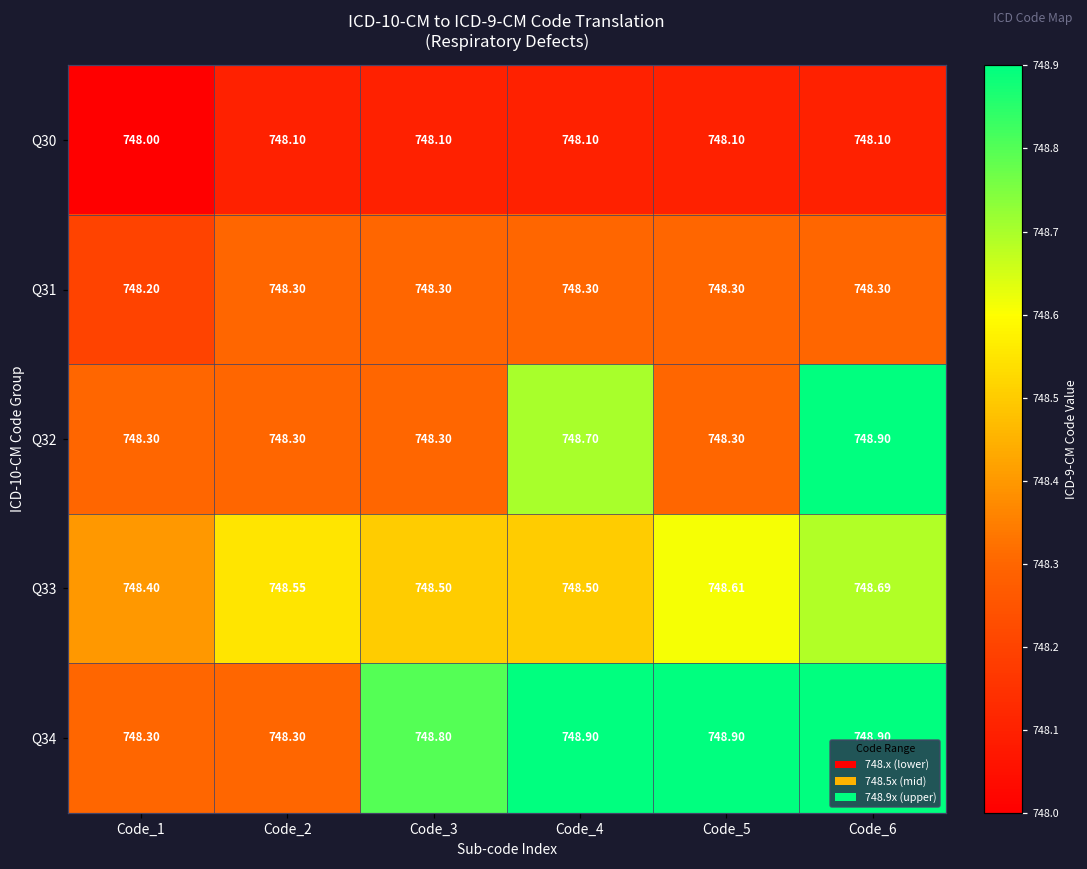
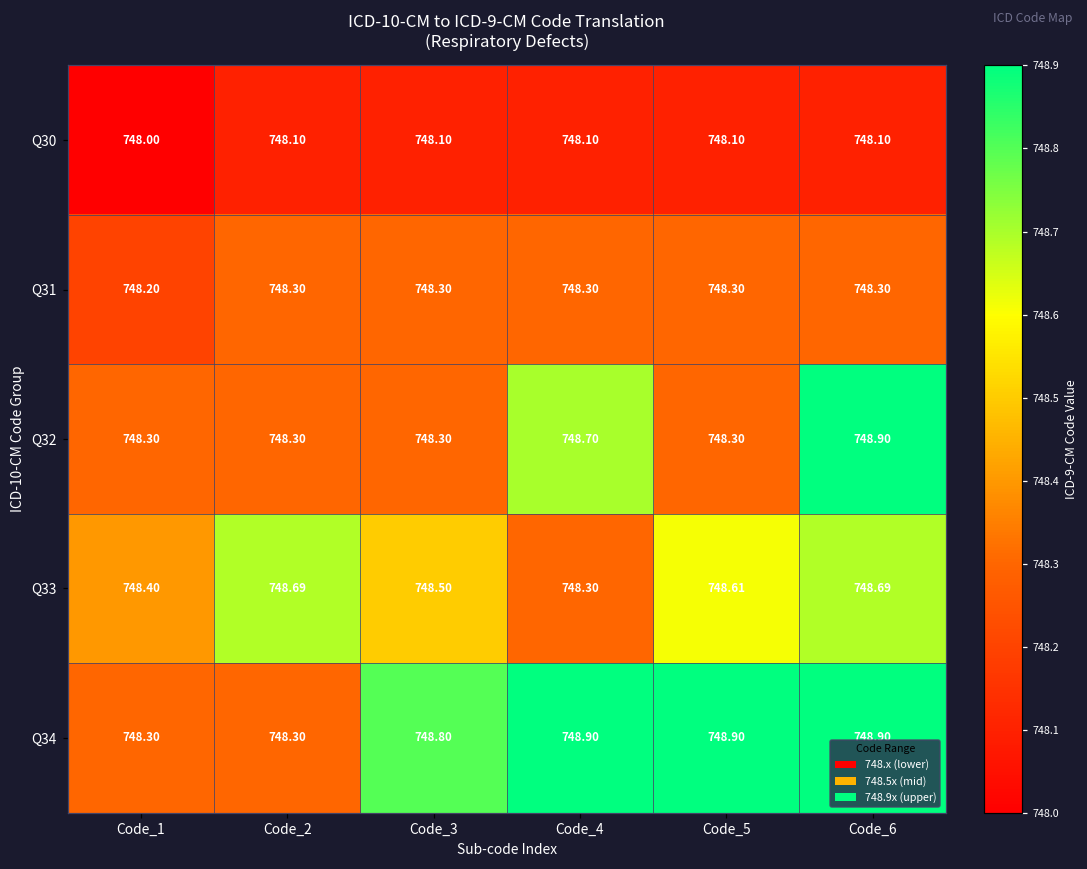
Q33, Code_2: 748.55 -> 748.69
Q33, Code_4: 748.50 -> 748.30
